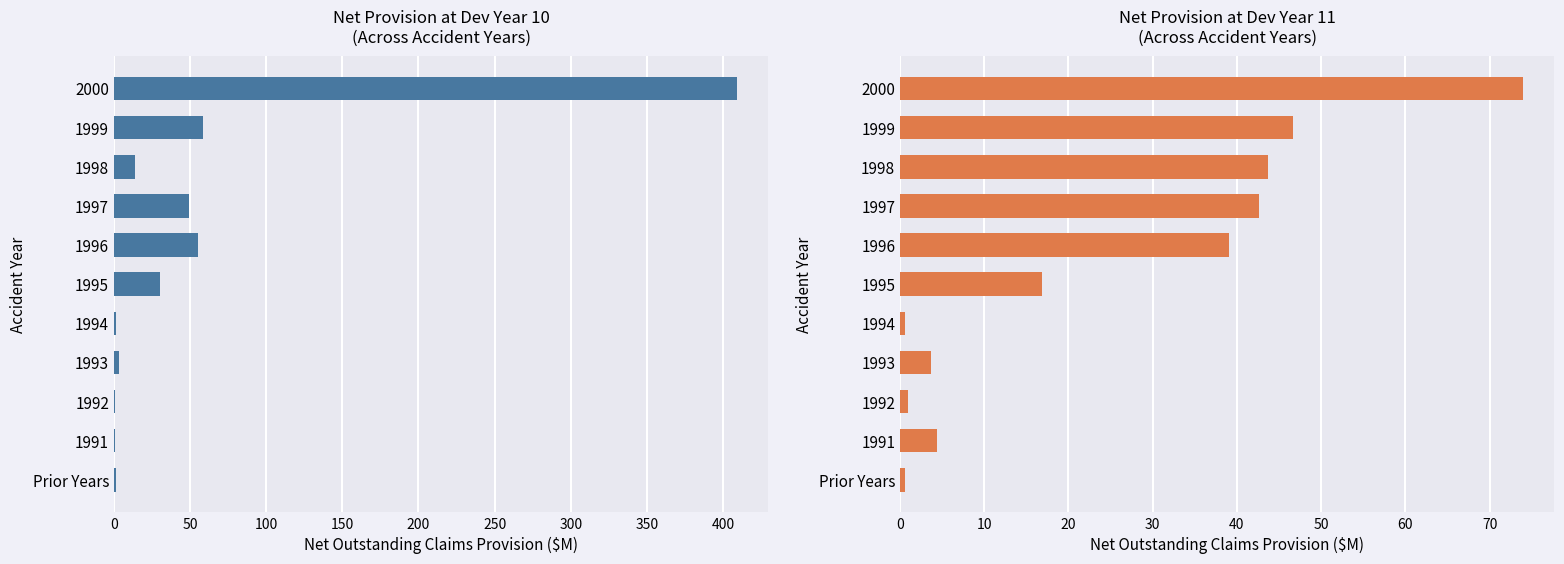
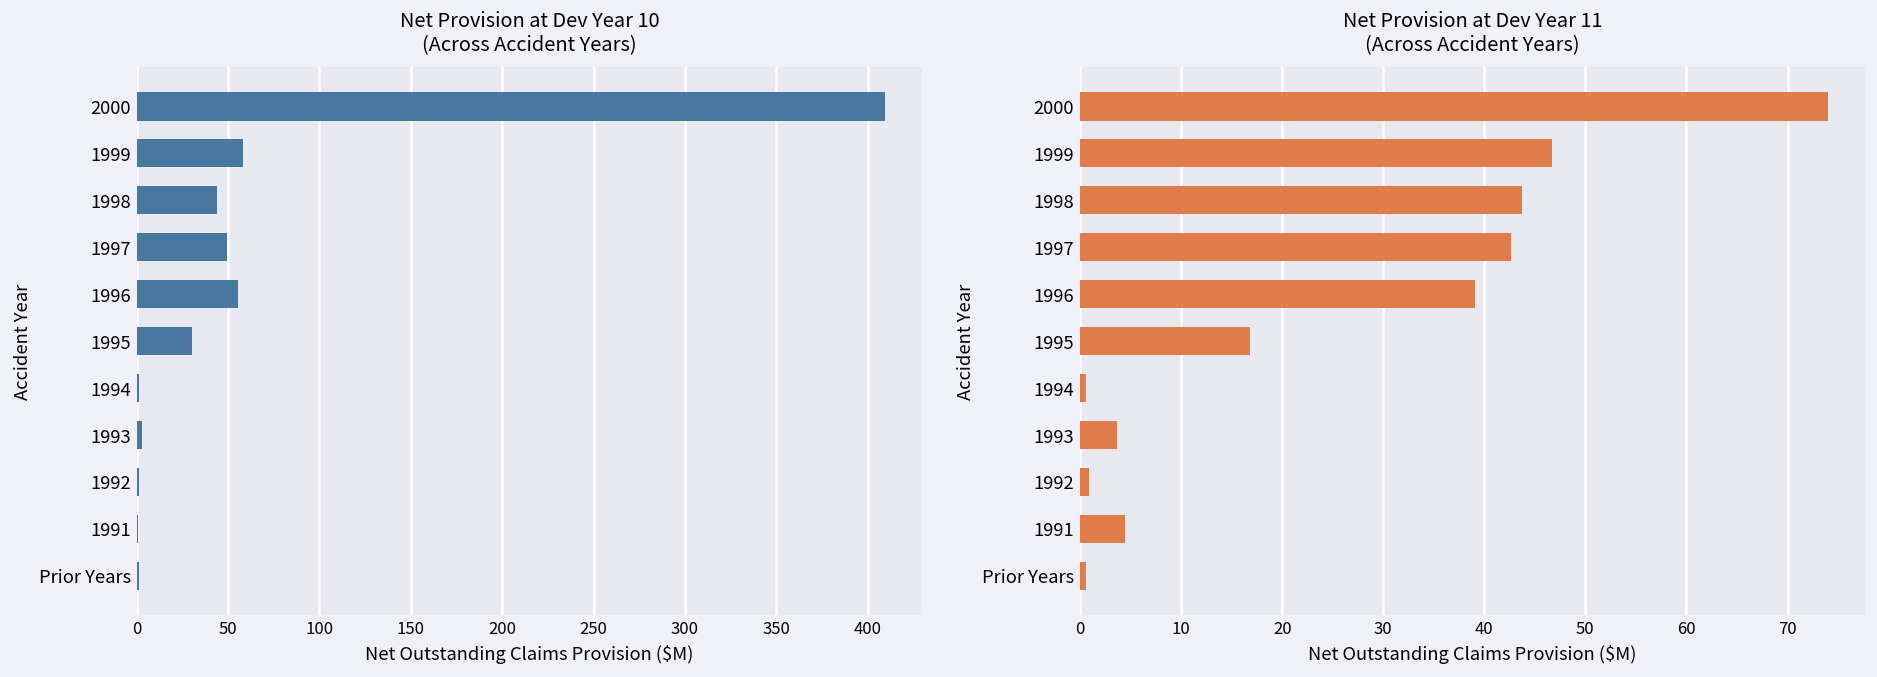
Net Provision at Dev Year 10 (Across Accident Years), 1998: 14 -> 44
